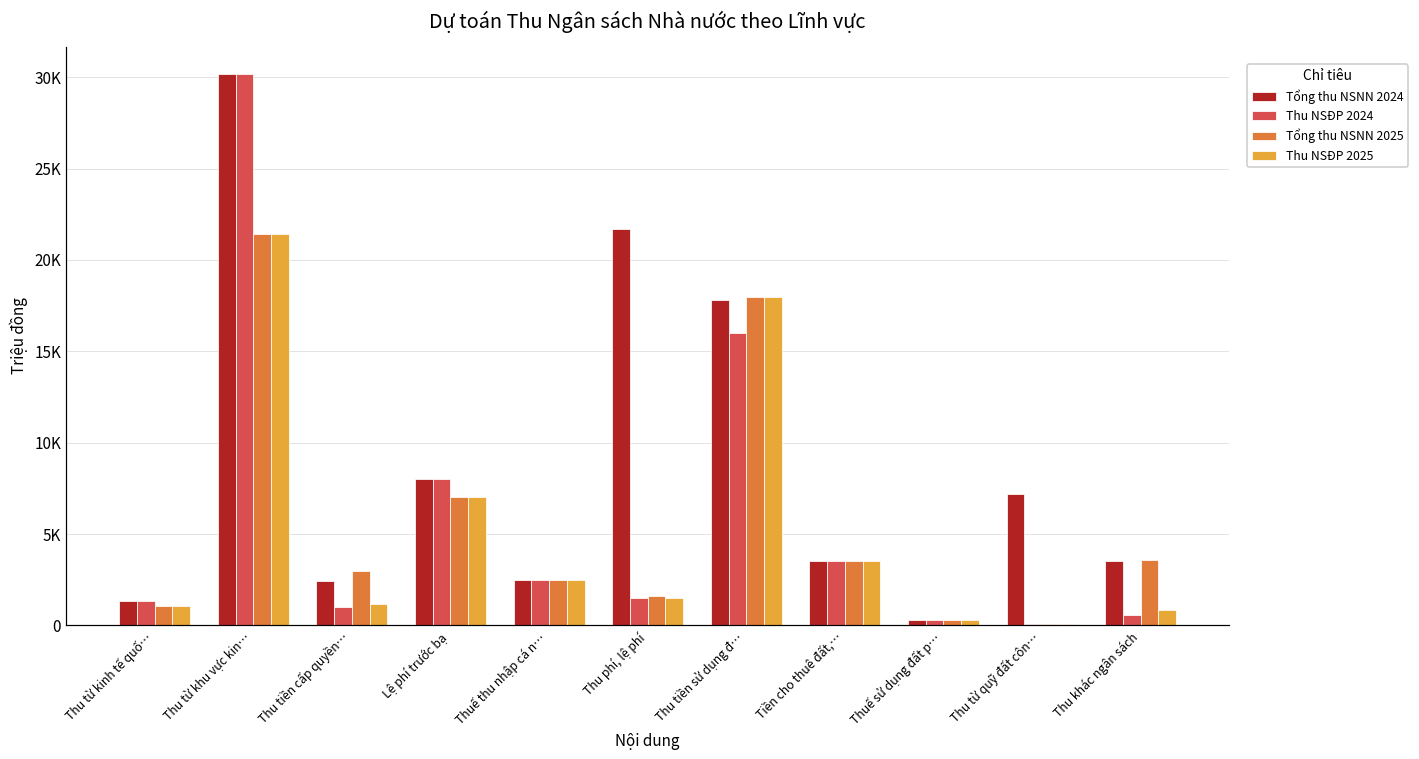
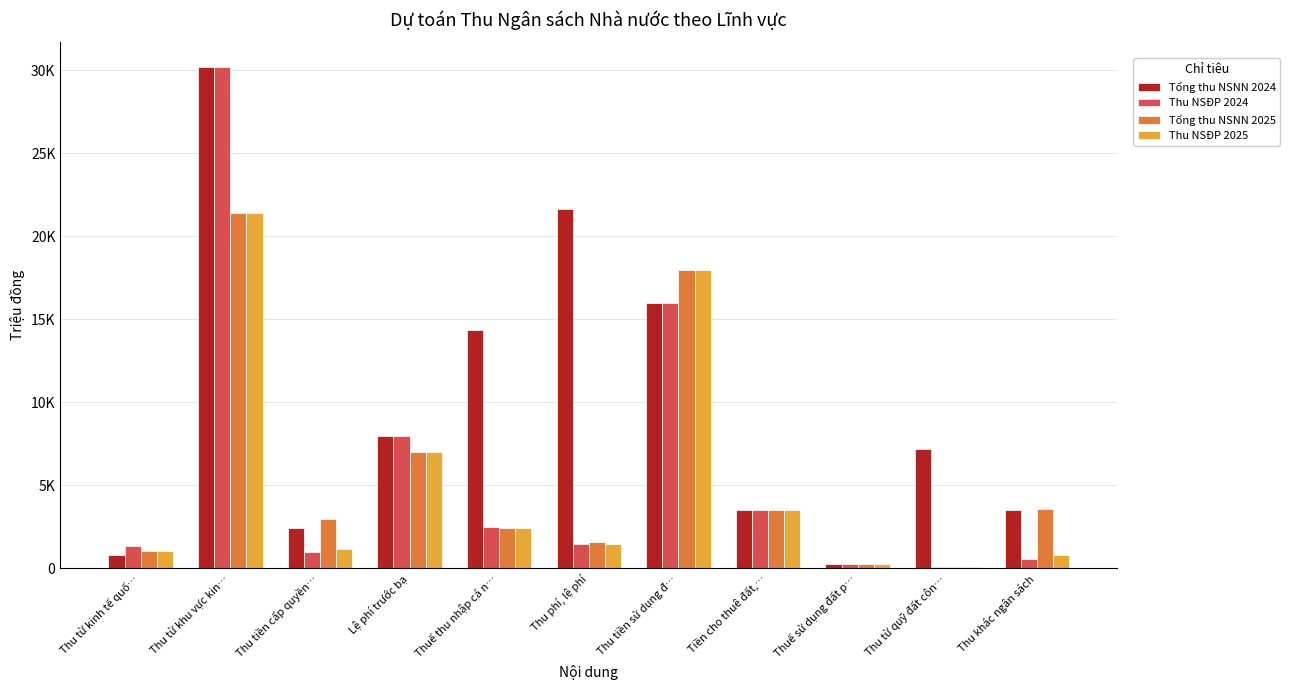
Tổng thu NSNN 2024, Thu từ kinh tế quố…: 1300 -> 800
Tổng thu NSNN 2024, Thuế thu nhập cá n…: 2500 -> 14400
Tổng thu NSNN 2024, Thu tiền sử dụng đ…: 17800 -> 16000
